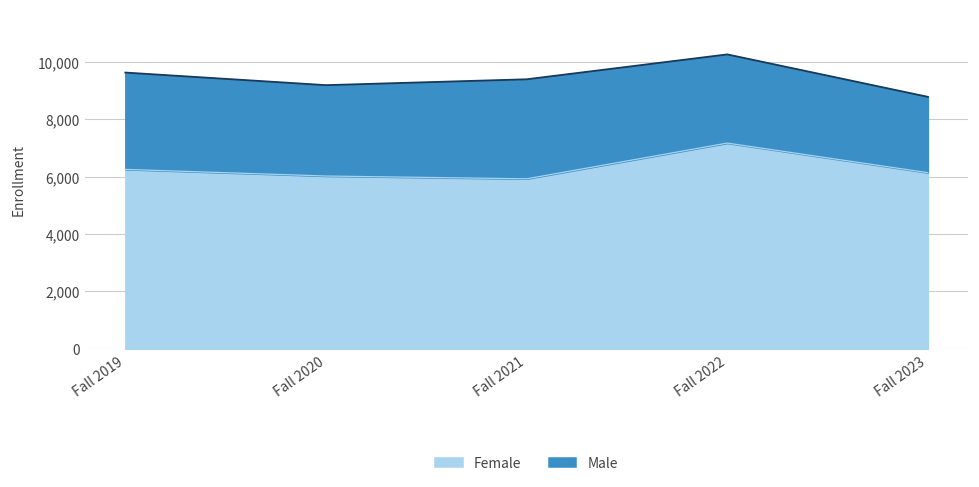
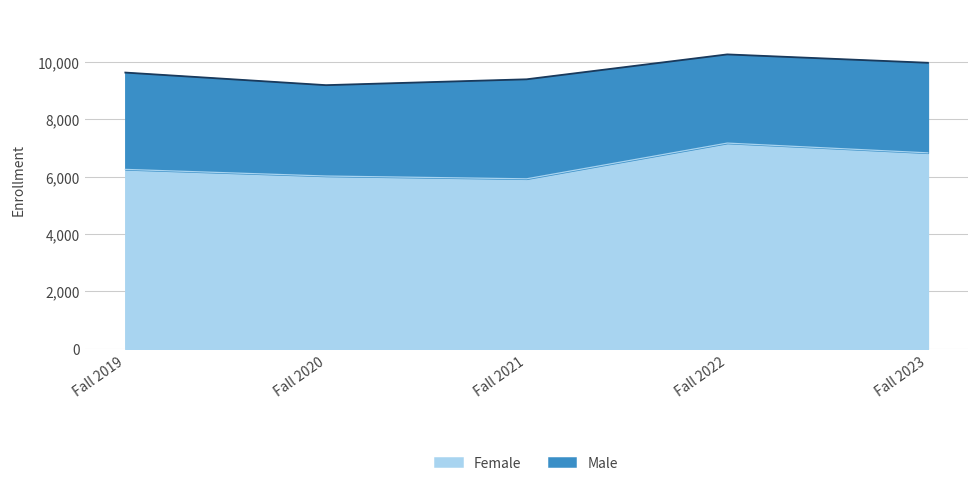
Female, Fall 2023: 6,100 -> 6,800
Male, Fall 2023: 2,600 -> 3,100
